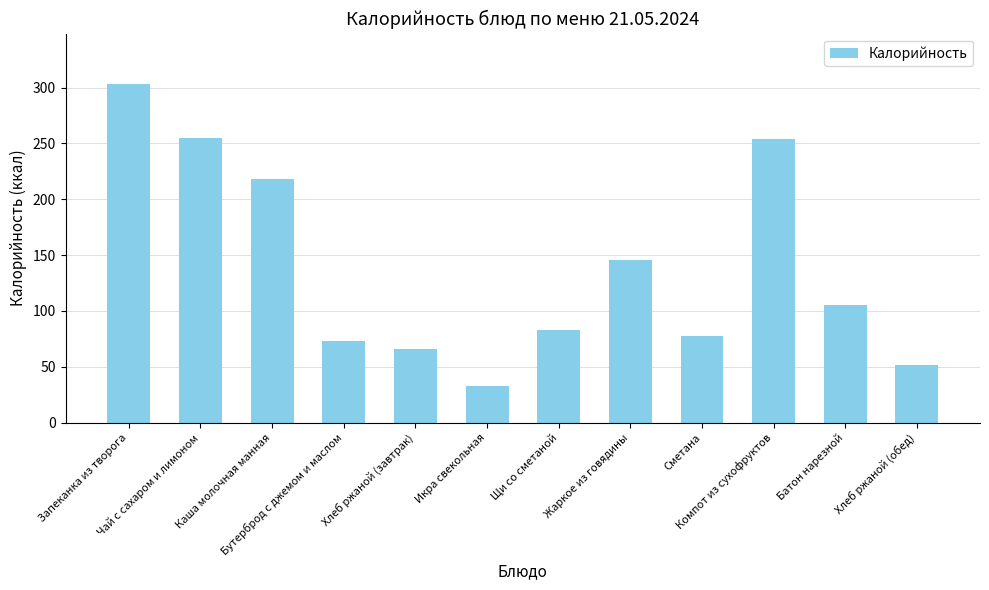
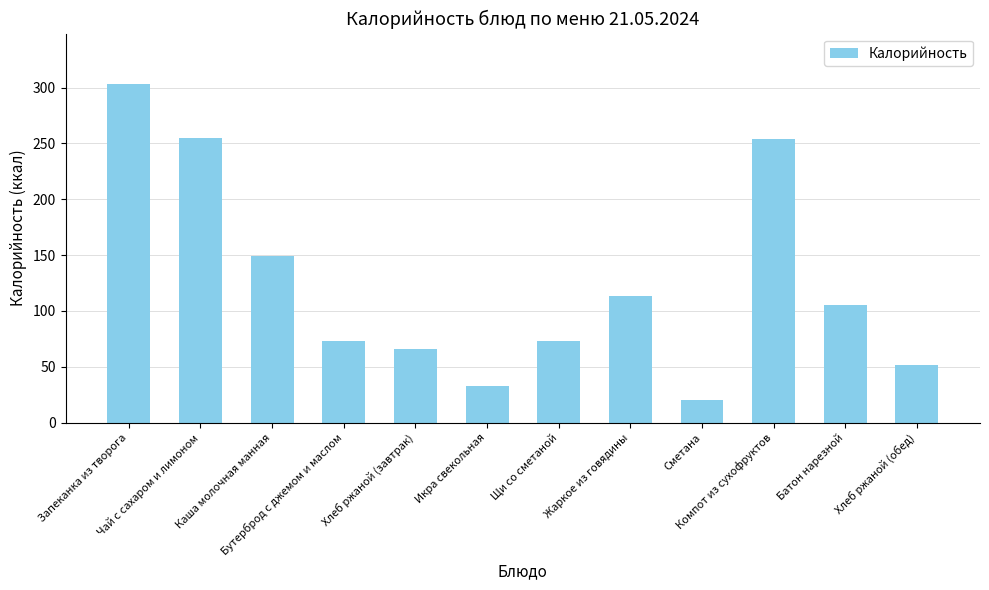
Каша молочная манная: 218 -> 149
Щи со сметаной: 83 -> 73
Жаркое из говядины: 146 -> 113
Сметана: 78 -> 20
